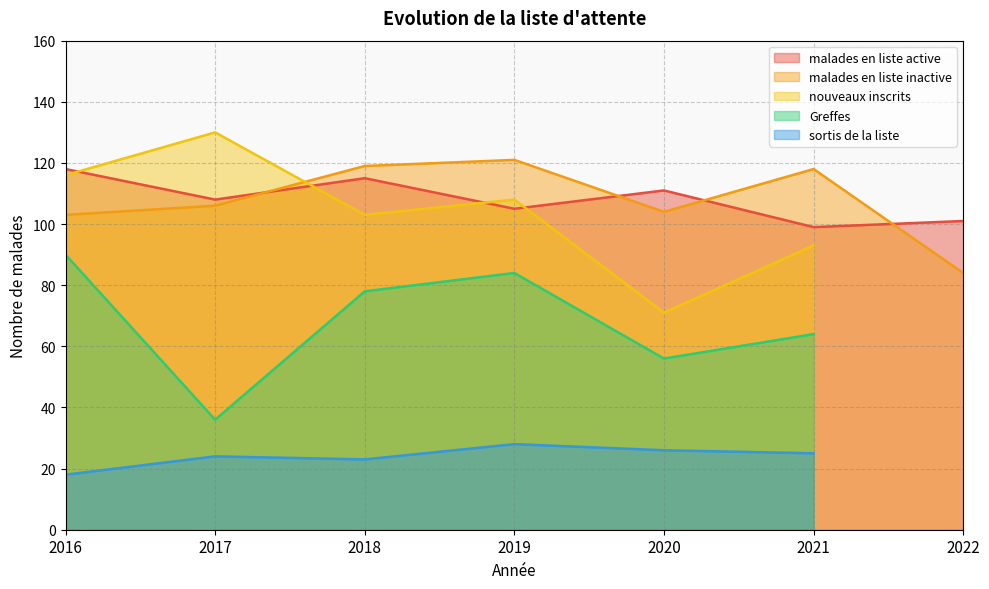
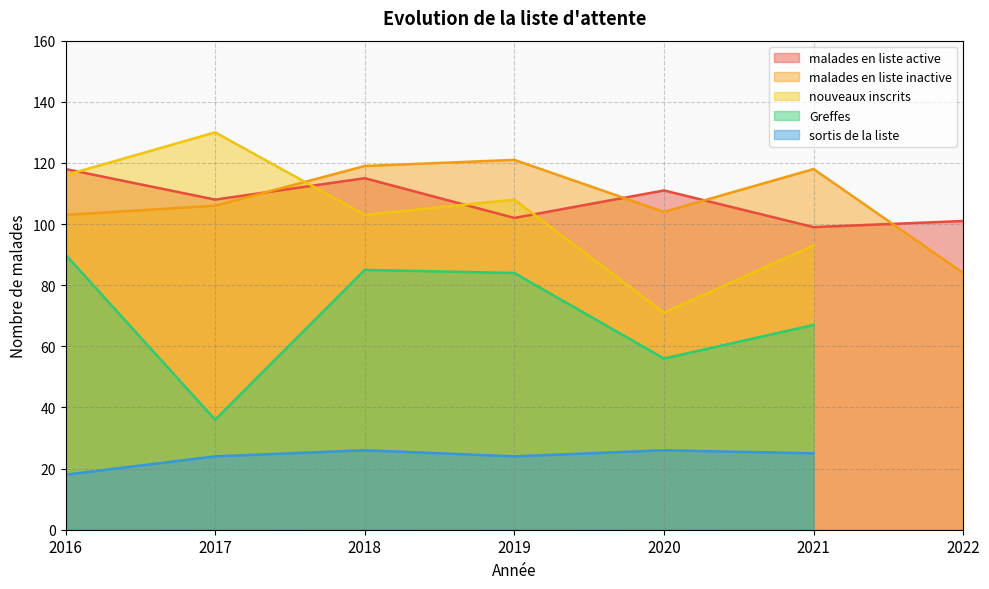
Greffes, 2018: 78 -> 85
sortis de la liste, 2018: 23 -> 26
malades en liste active, 2019: 105 -> 102
sortis de la liste, 2019: 28 -> 24
Greffes, 2021: 64 -> 67
